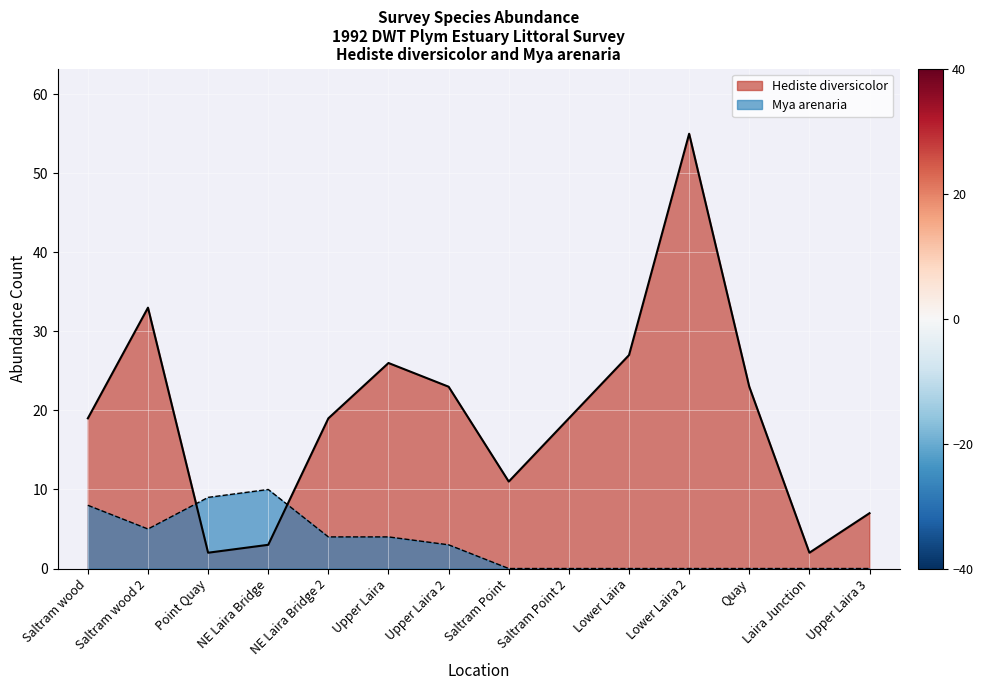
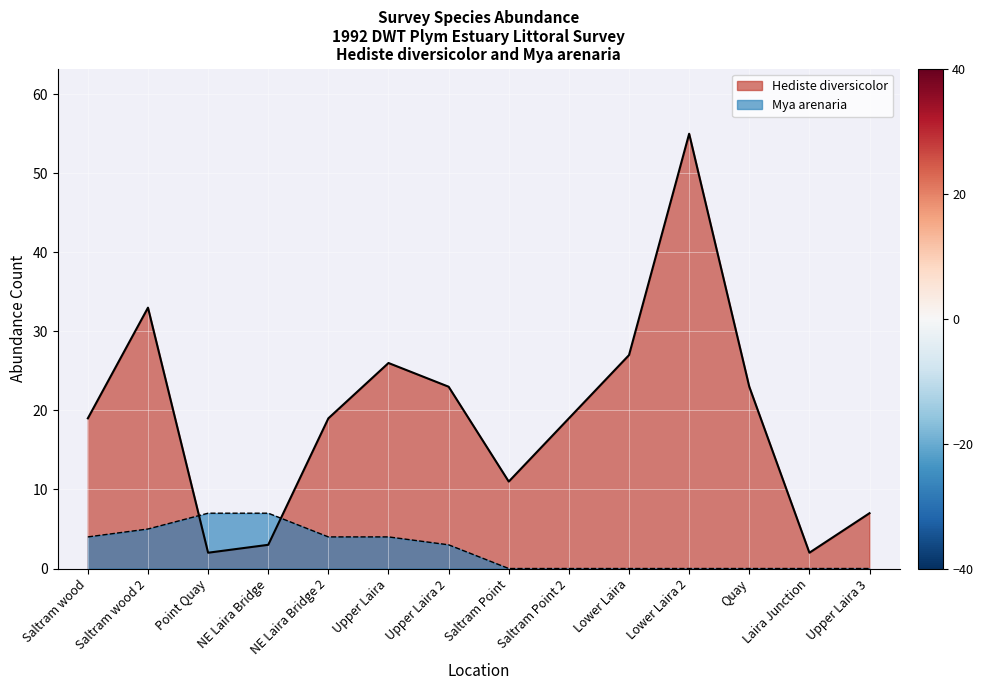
Mya arenaria, Saltram wood: 8 -> 4
Mya arenaria, Point Quay: 9 -> 7
Mya arenaria, NE Laira Bridge: 10 -> 7
